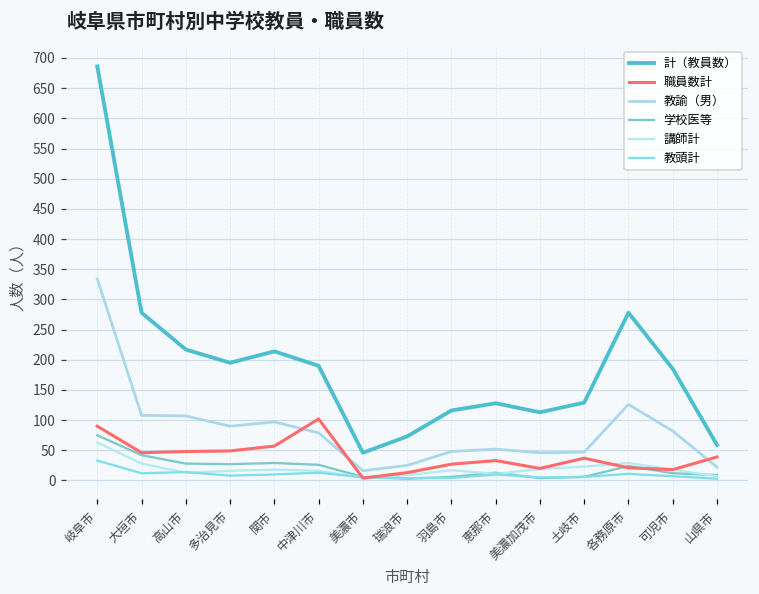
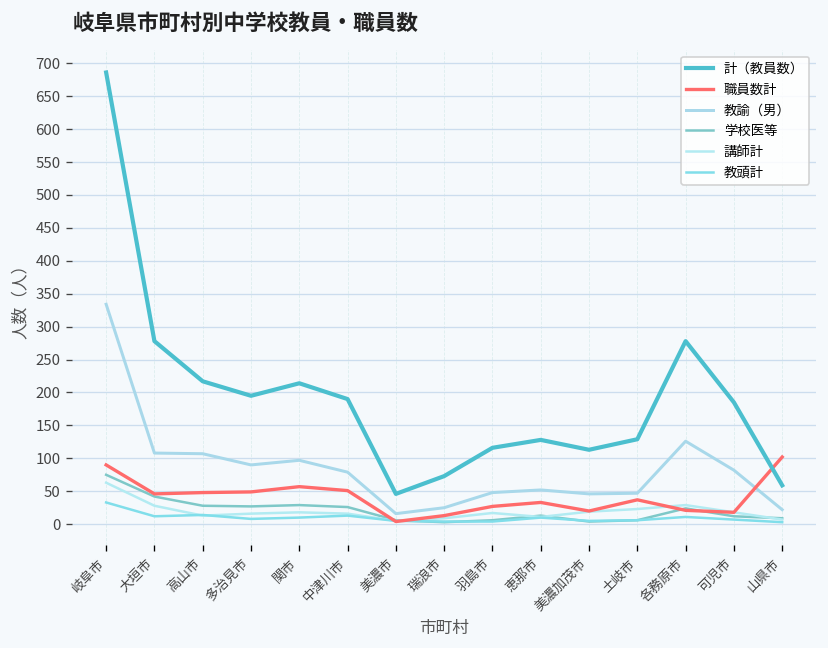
職員数計, 中津川市: 100 -> 50
職員数計, 山県市: 40 -> 100
